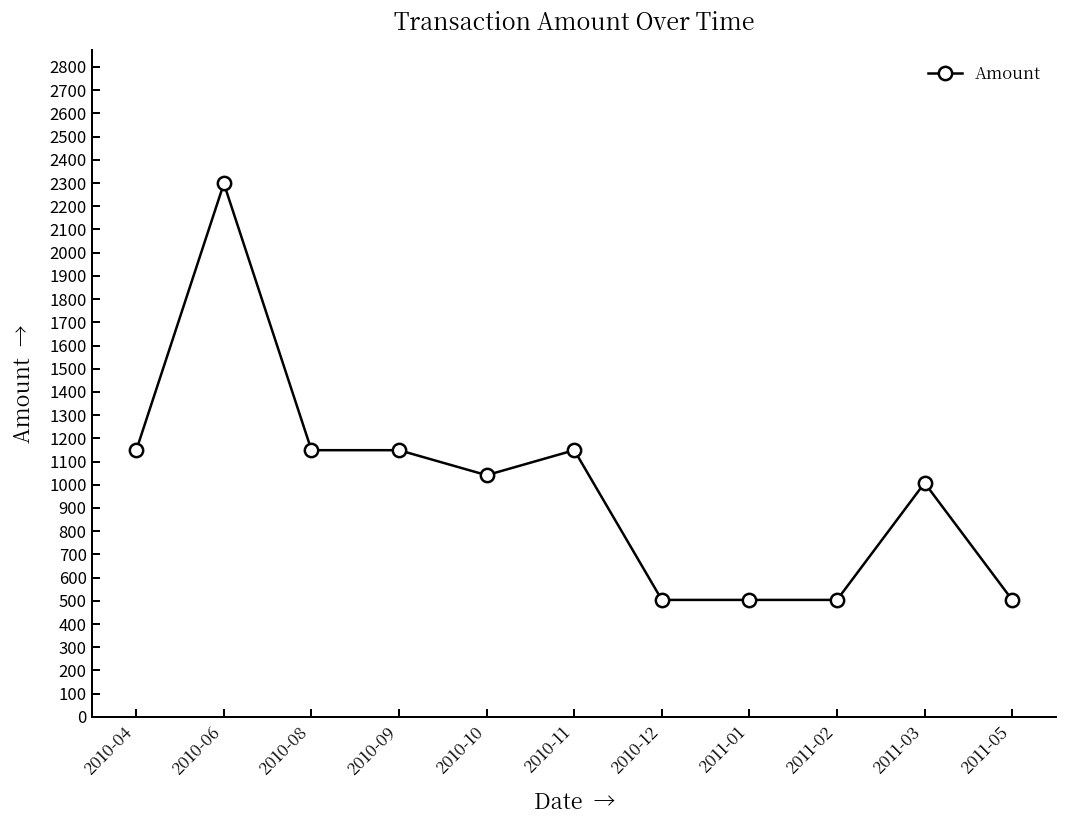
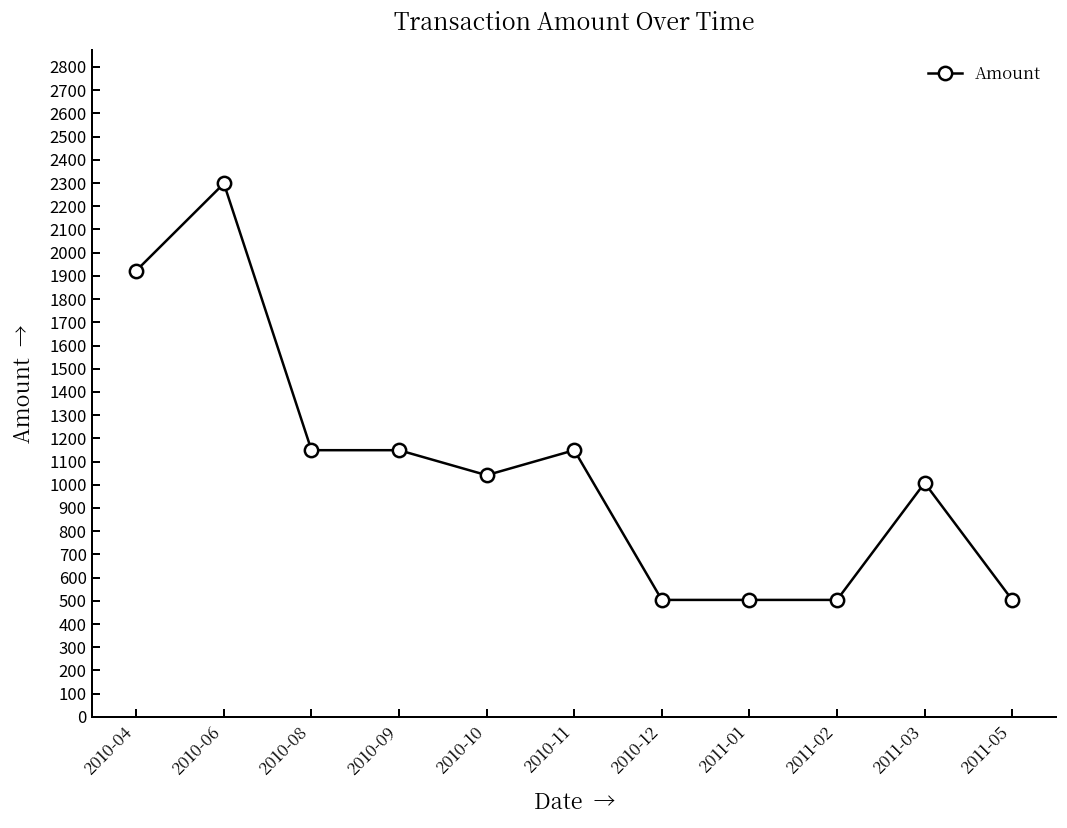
2010-04: 1150 -> 1920
